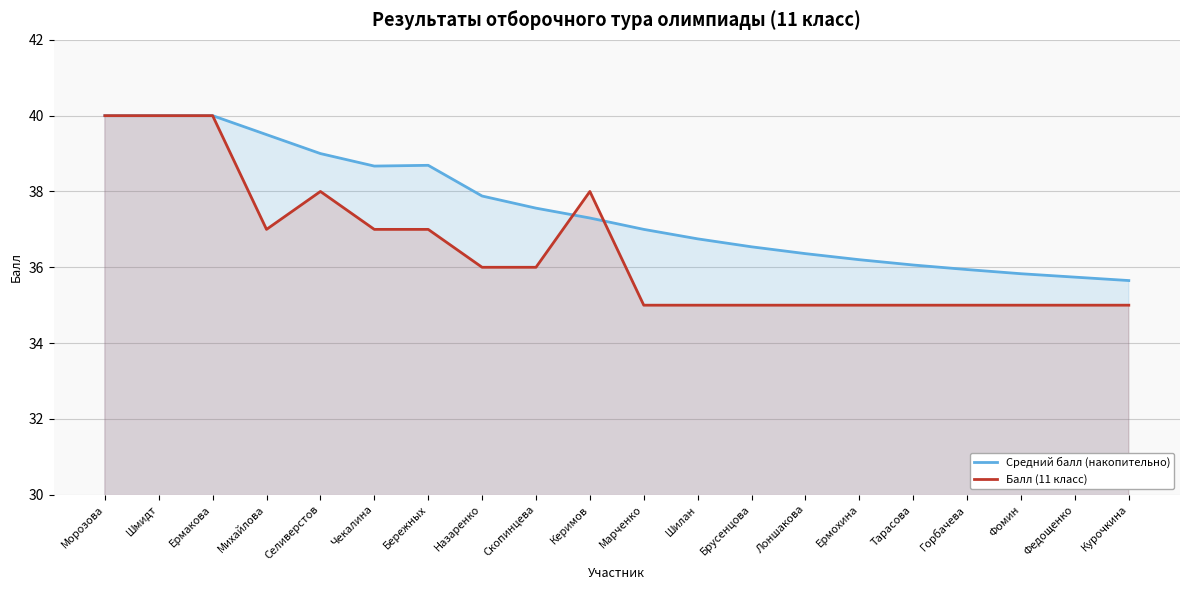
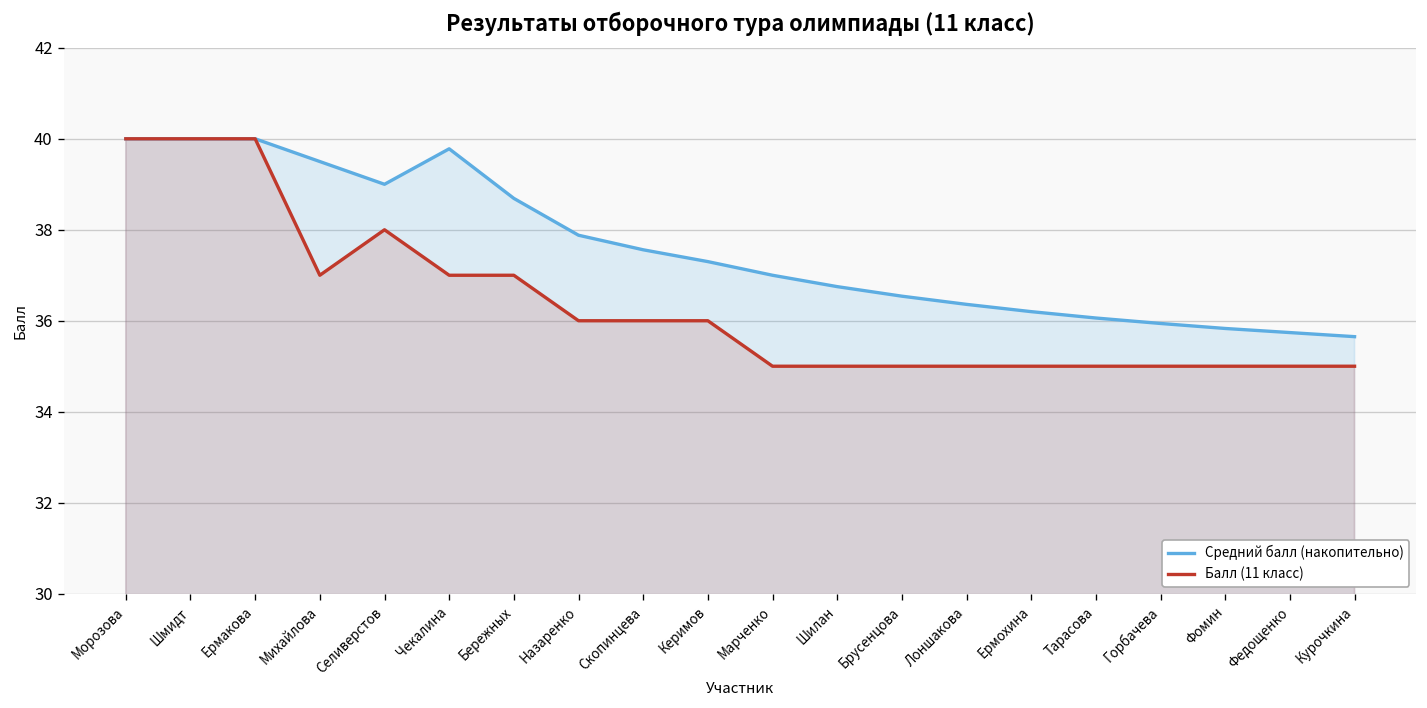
Средний балл (накопительно), Чекалина: 38.7 -> 39.8
Балл (11 класс), Керимов: 38 -> 36
